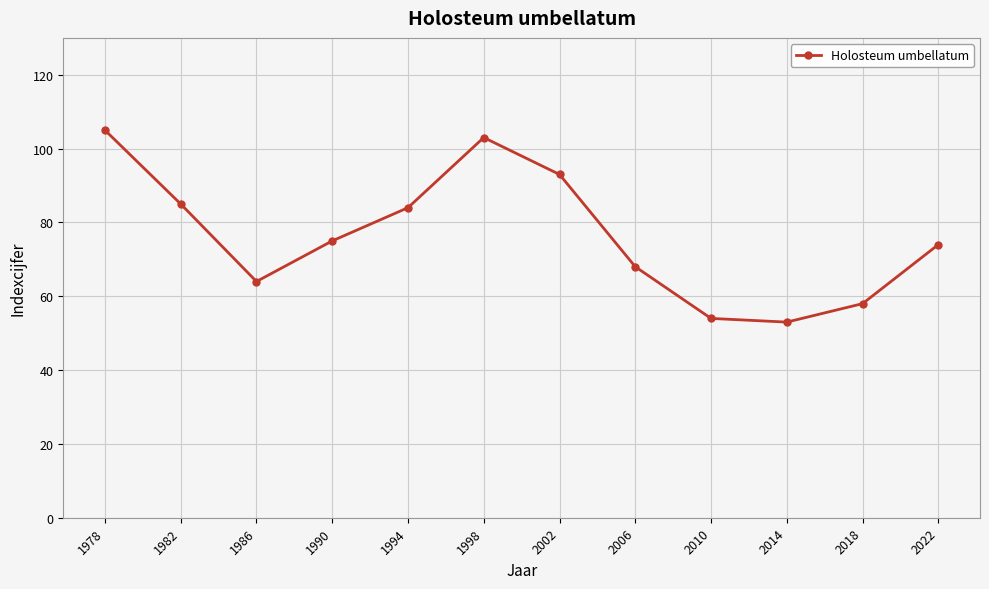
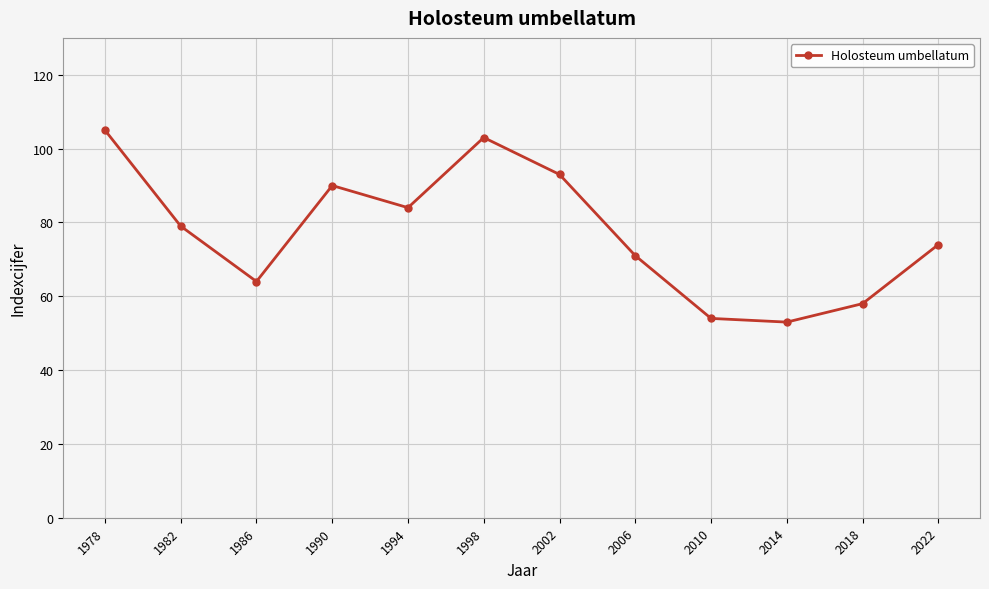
1982: 85 -> 79
1990: 75 -> 90
2006: 68 -> 71
